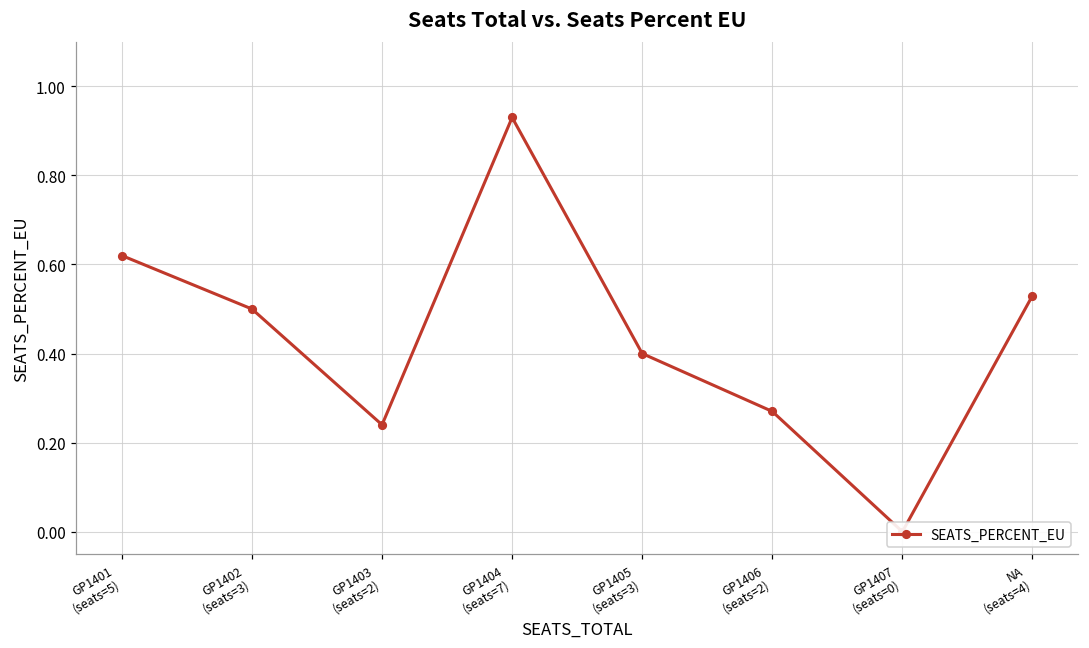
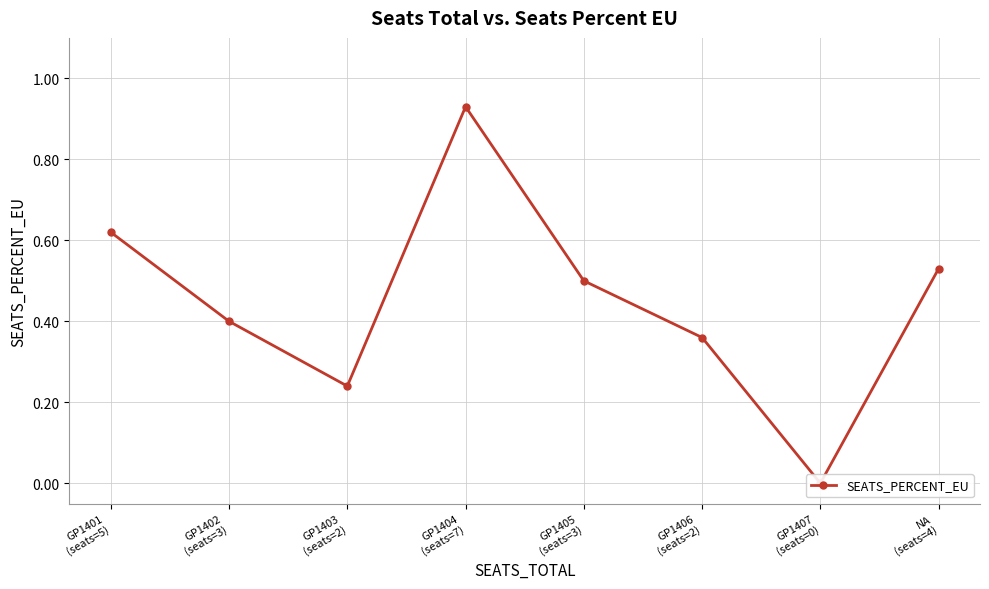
GP1402 (seats=3): 0.5 -> 0.4
GP1405 (seats=3): 0.4 -> 0.5
GP1406 (seats=2): 0.27 -> 0.36
